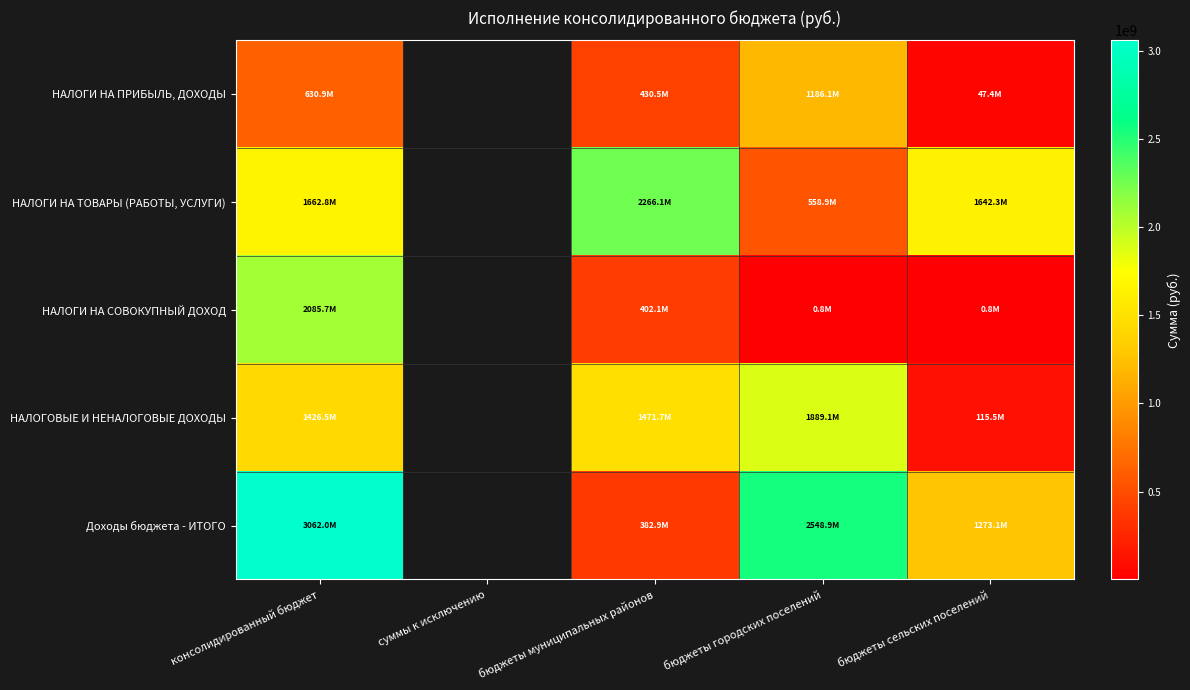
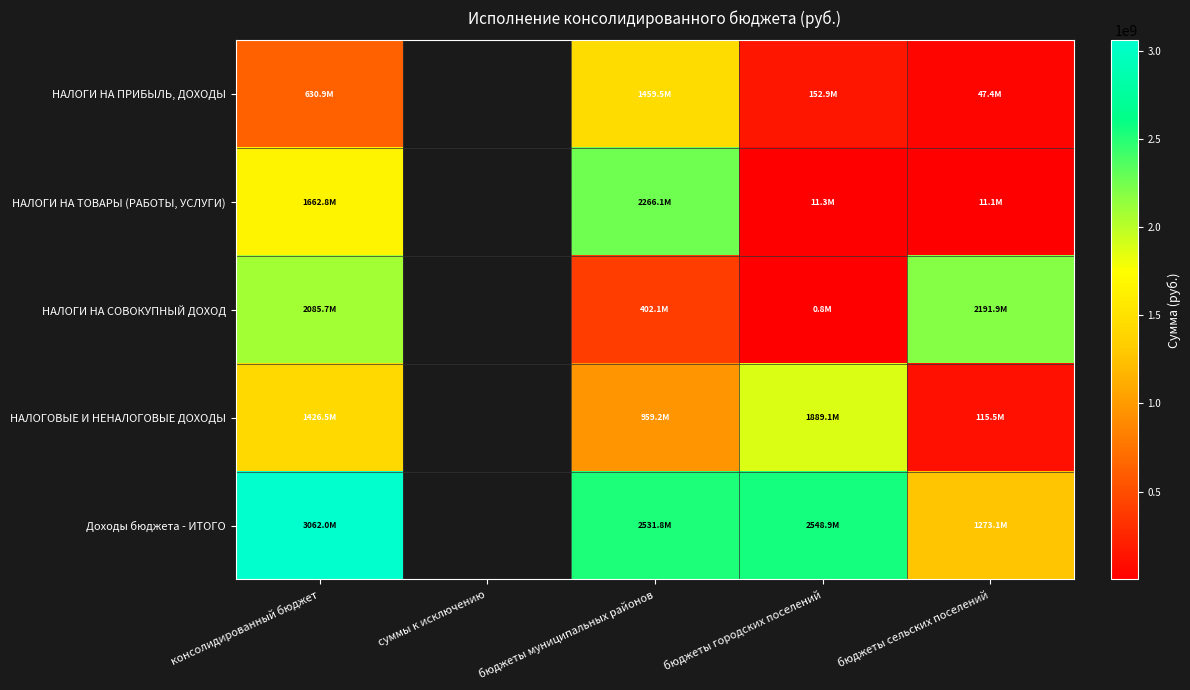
НАЛОГИ НА ПРИБЫЛЬ, ДОХОДЫ, бюджеты муниципальных районов: 430.5M -> 1459.5M
НАЛОГИ НА ПРИБЫЛЬ, ДОХОДЫ, бюджеты городских поселений: 1186.1M -> 152.9M
НАЛОГИ НА ТОВАРЫ (РАБОТЫ, УСЛУГИ), бюджеты городских поселений: 558.9M -> 11.3M
НАЛОГИ НА ТОВАРЫ (РАБОТЫ, УСЛУГИ), бюджеты сельских поселений: 1642.3M -> 11.1M
НАЛОГИ НА СОВОКУПНЫЙ ДОХОД, бюджеты сельских поселений: 0.8M -> 2191.9M
НАЛОГОВЫЕ И НЕНАЛОГОВЫЕ ДОХОДЫ, бюджеты муниципальных районов: 1471.7M -> 959.2M
Доходы бюджета - ИТОГО, бюджеты муниципальных районов: 382.9M -> 2531.8M
